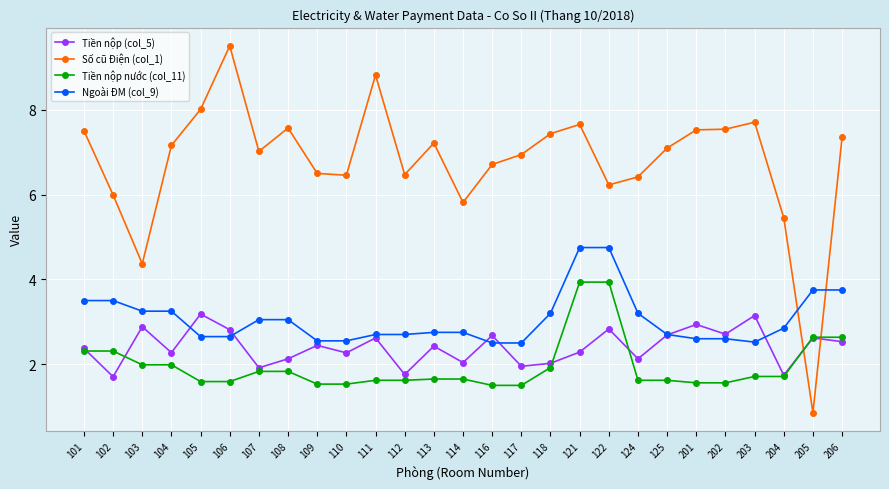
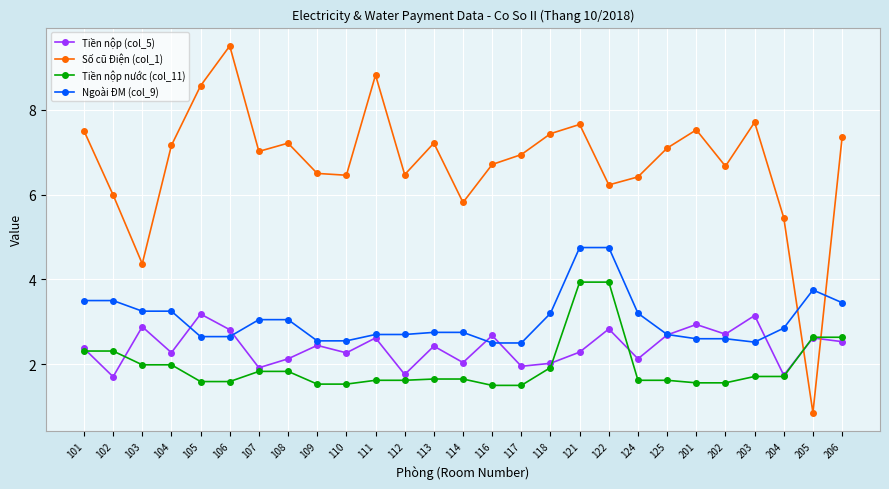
Số cũ Điện (col_1), 105: 8.0 -> 8.6
Số cũ Điện (col_1), 108: 7.6 -> 7.2
Số cũ Điện (col_1), 202: 7.5 -> 6.7
Ngoài ĐM (col_9), 206: 3.8 -> 3.5
